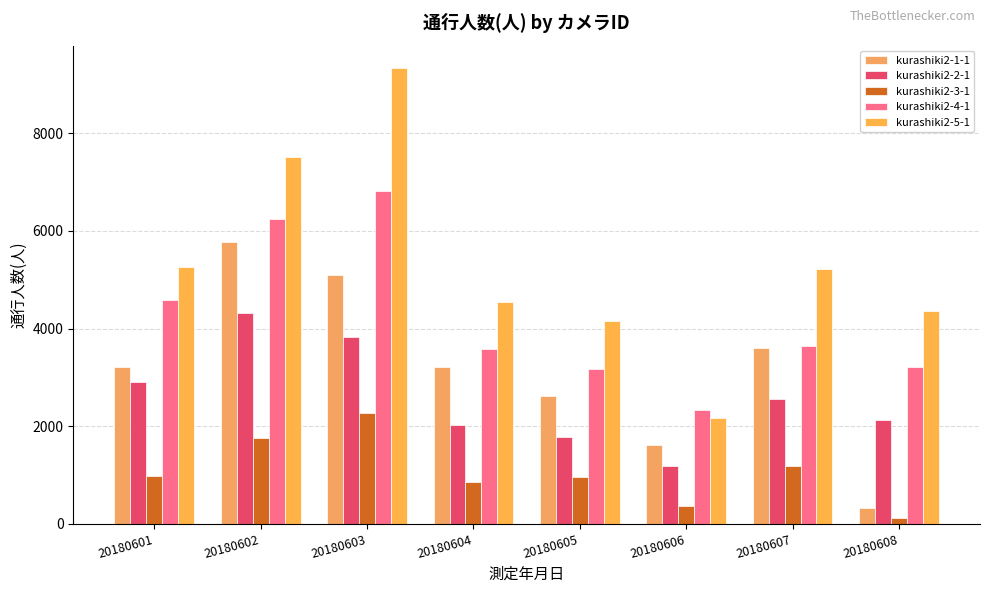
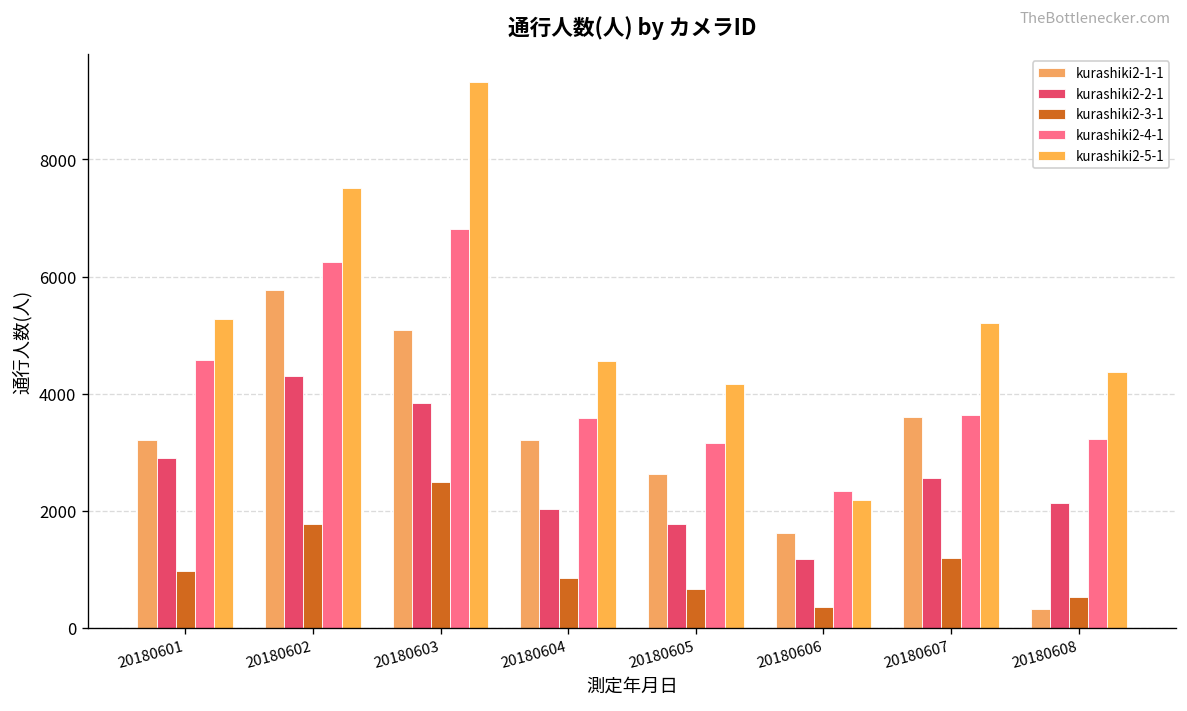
kurashiki2-3-1, 20180603: 2300 -> 2500
kurashiki2-3-1, 20180605: 900 -> 700
kurashiki2-3-1, 20180608: 100 -> 500
